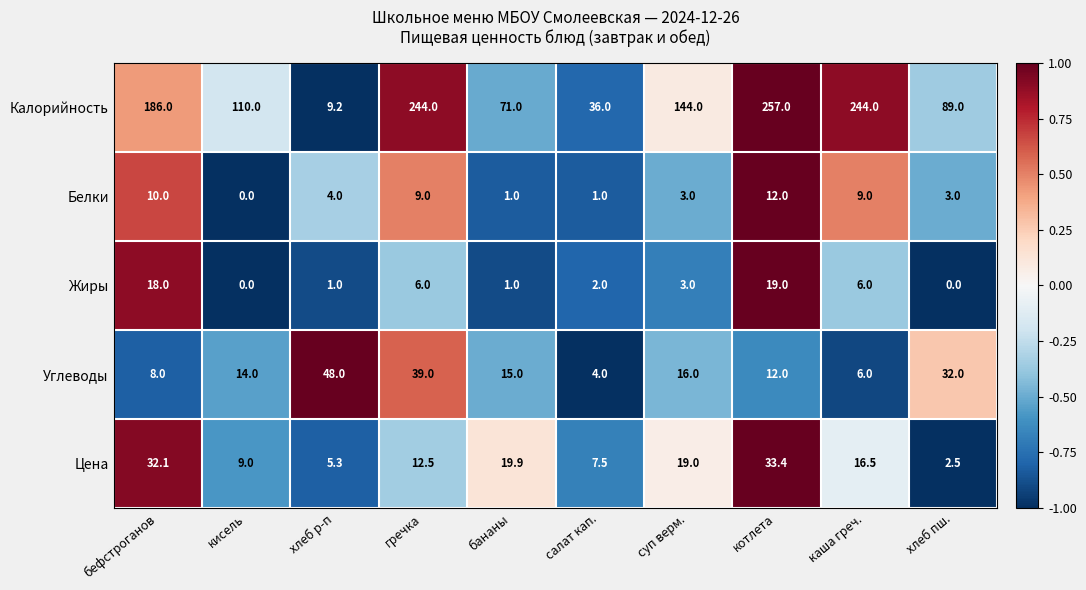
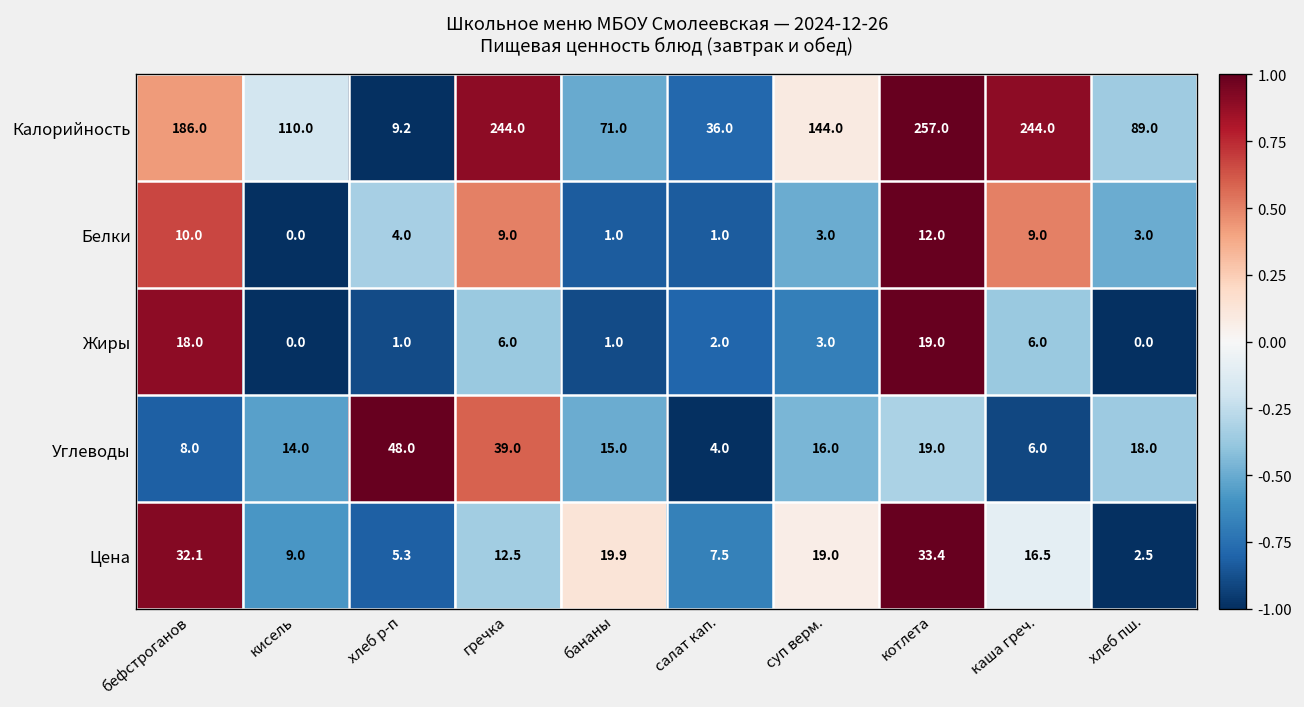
Углеводы, котлета: 12.0 -> 19.0
Углеводы, хлеб пш.: 32.0 -> 18.0
